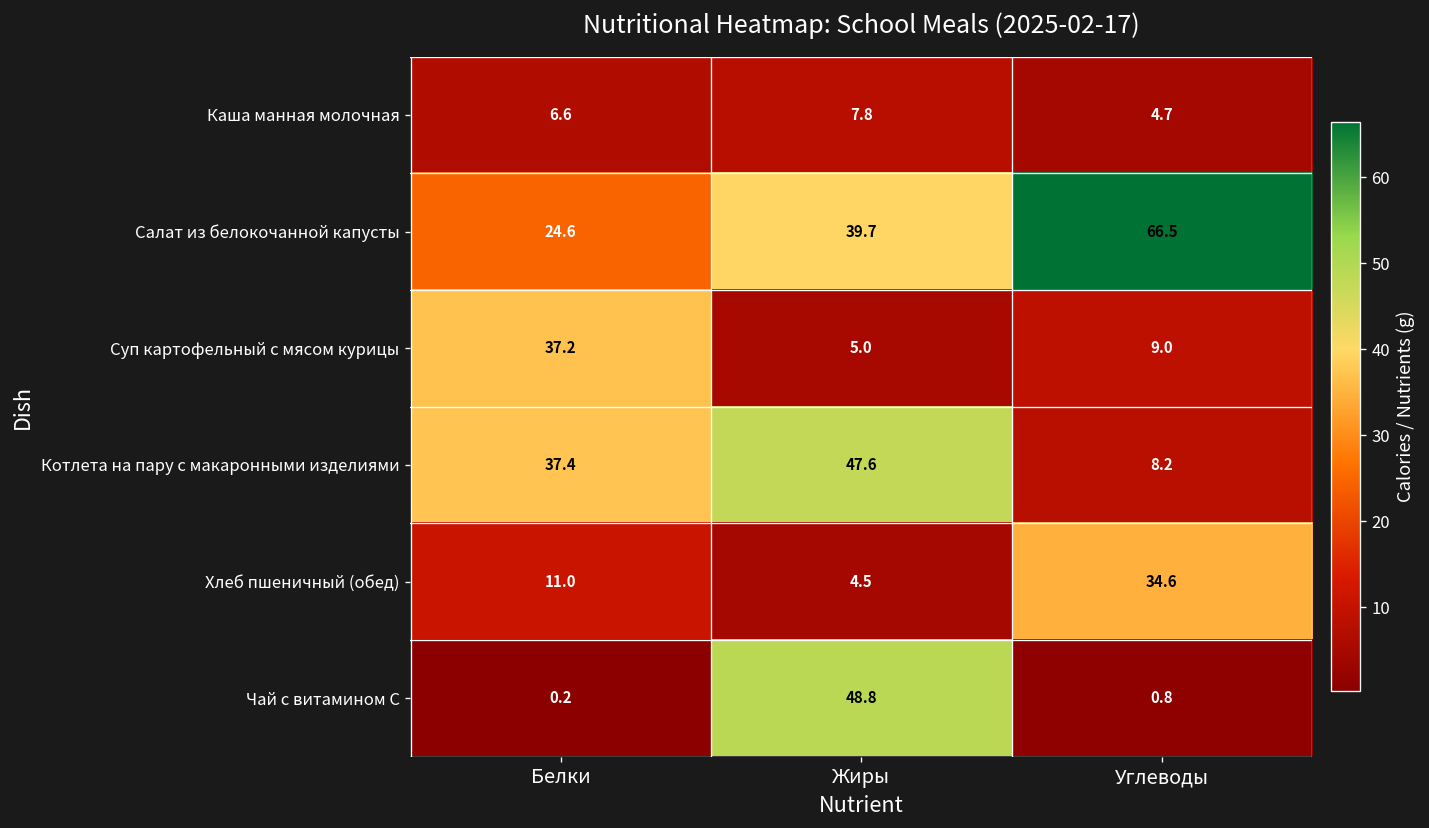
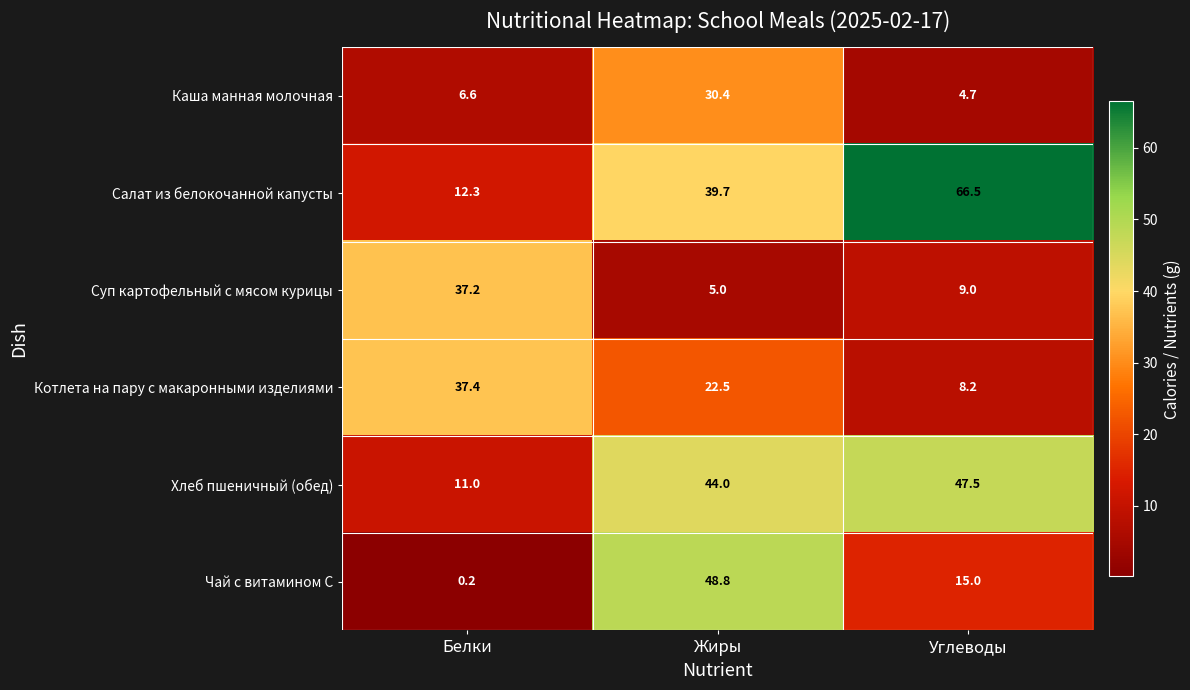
Каша манная молочная, Жиры: 7.8 -> 30.4
Салат из белокочанной капусты, Белки: 24.6 -> 12.3
Котлета на пару с макаронными изделиями, Жиры: 47.6 -> 22.5
Хлеб пшеничный (обед), Жиры: 4.5 -> 44.0
Хлеб пшеничный (обед), Углеводы: 34.6 -> 47.5
Чай с витамином С, Углеводы: 0.8 -> 15.0
